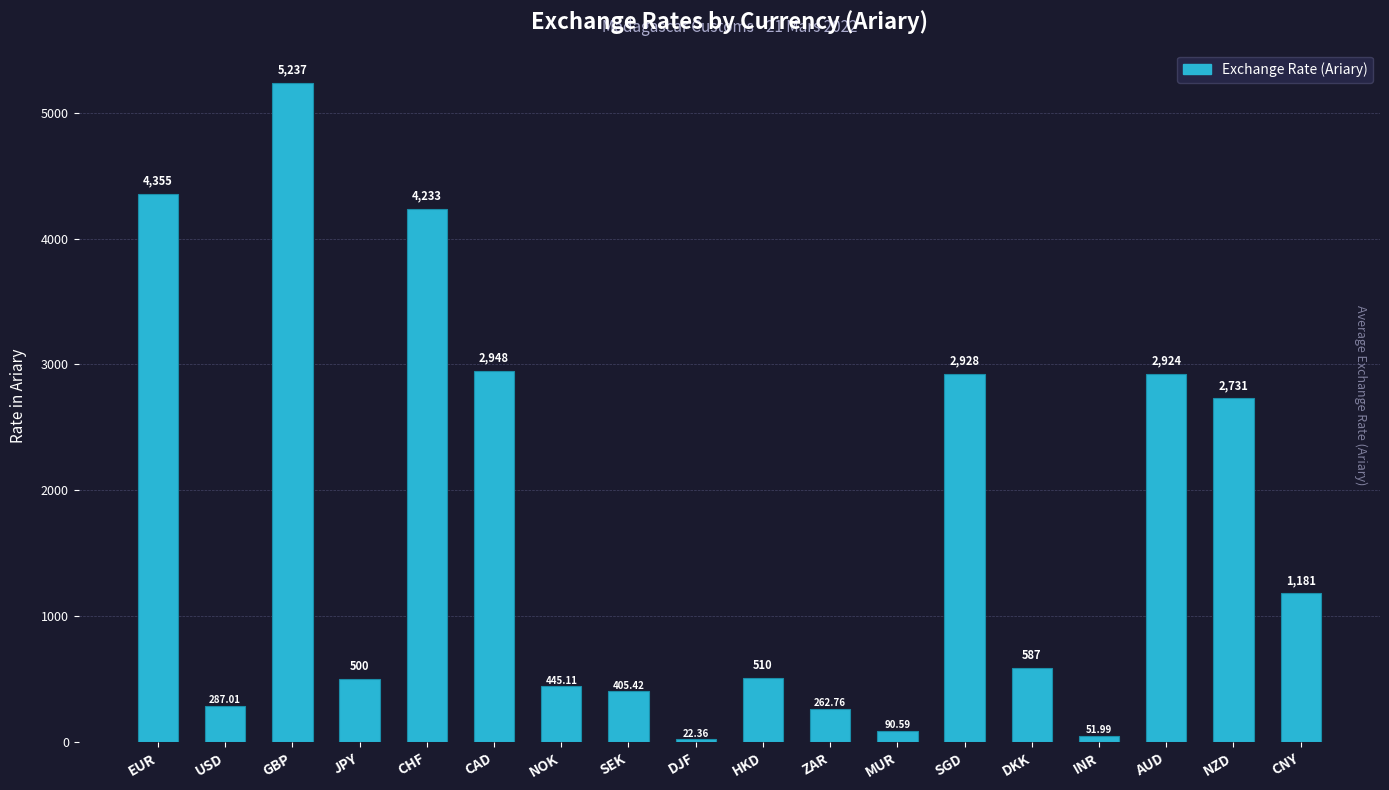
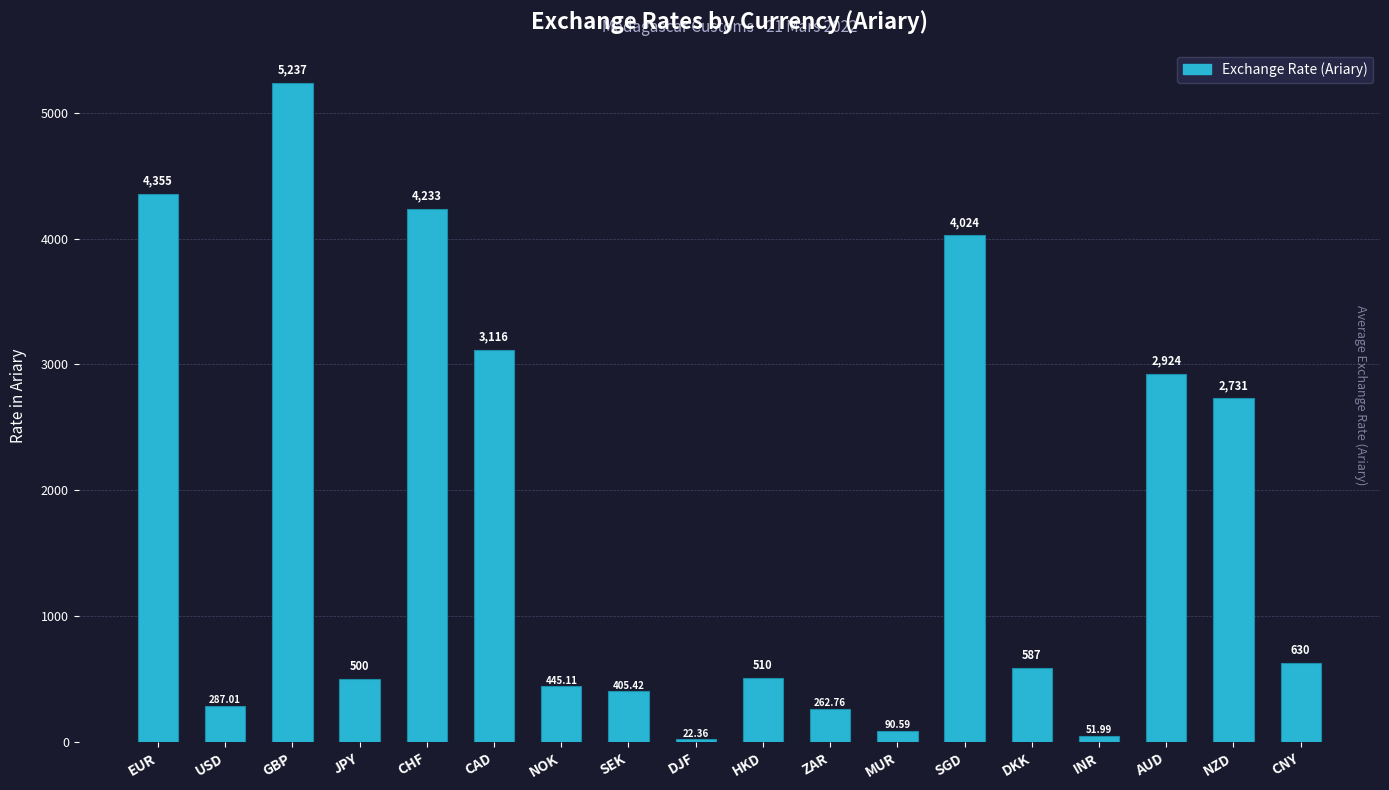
CAD: 2,948 -> 3,116
SGD: 2,928 -> 4,024
CNY: 1,181 -> 630
